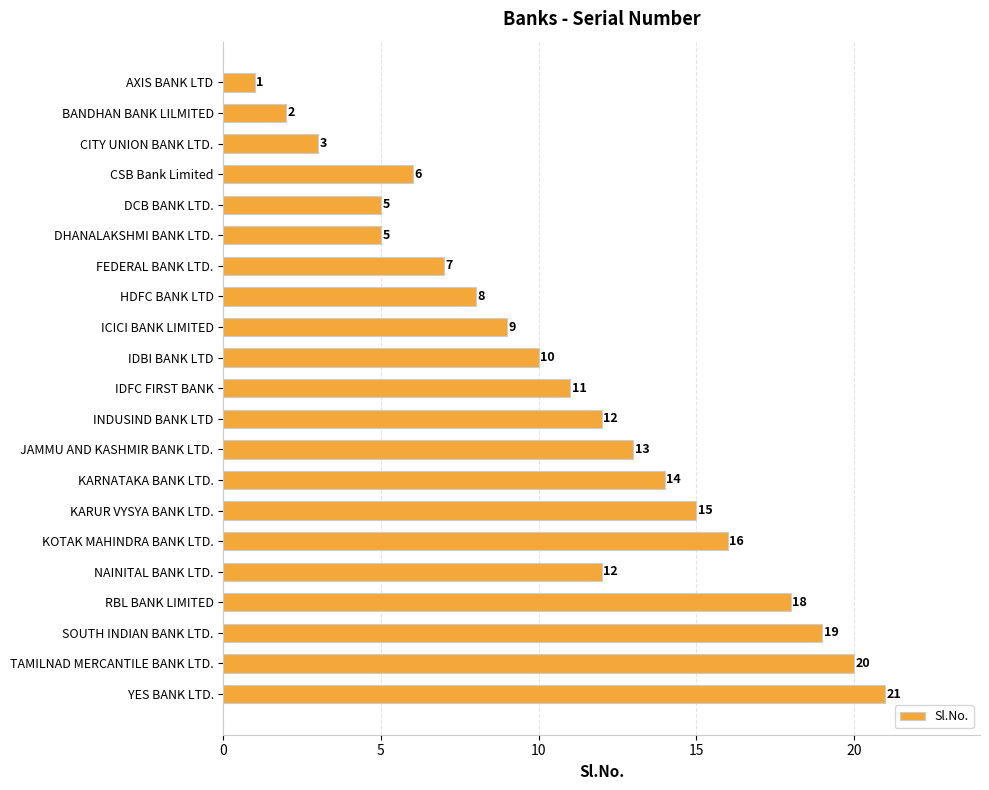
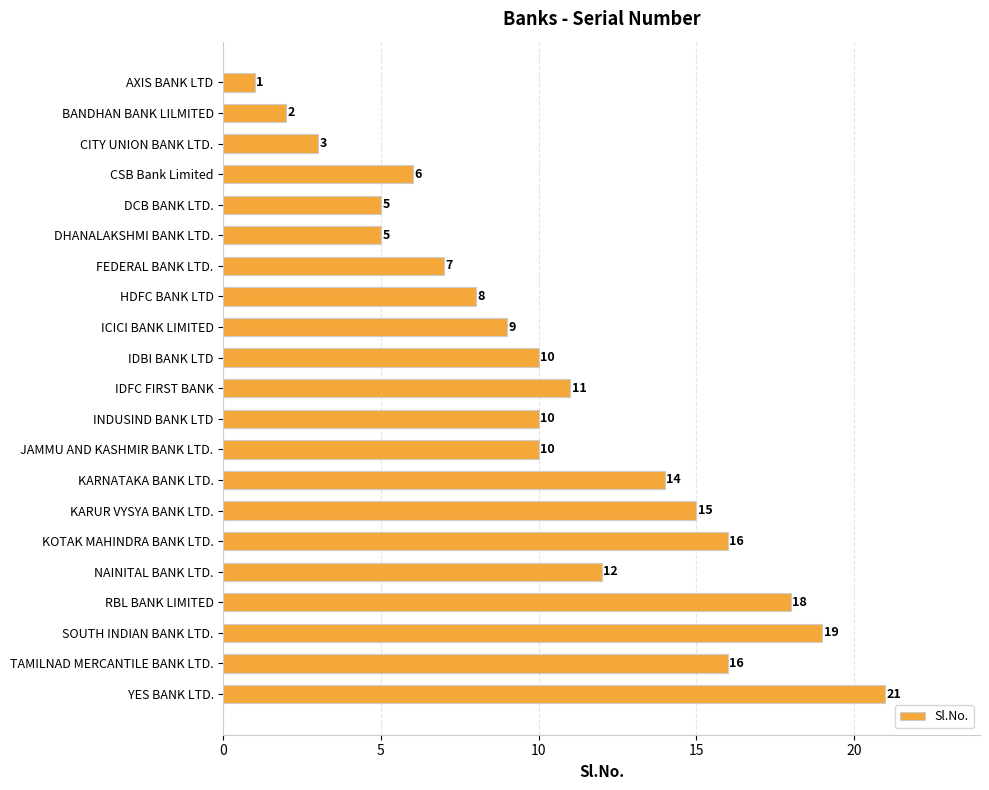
INDUSIND BANK LTD: 12 -> 10
JAMMU AND KASHMIR BANK LTD.: 13 -> 10
TAMILNAD MERCANTILE BANK LTD.: 20 -> 16
